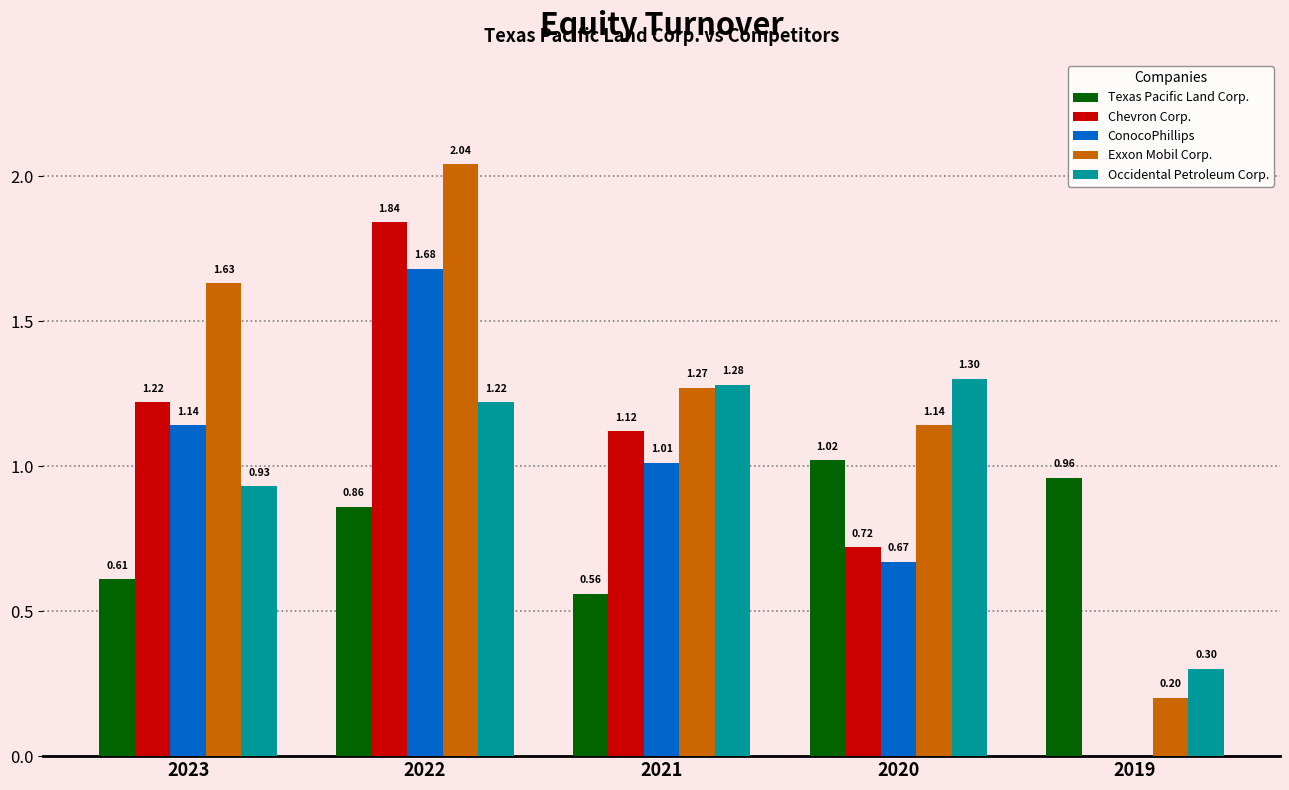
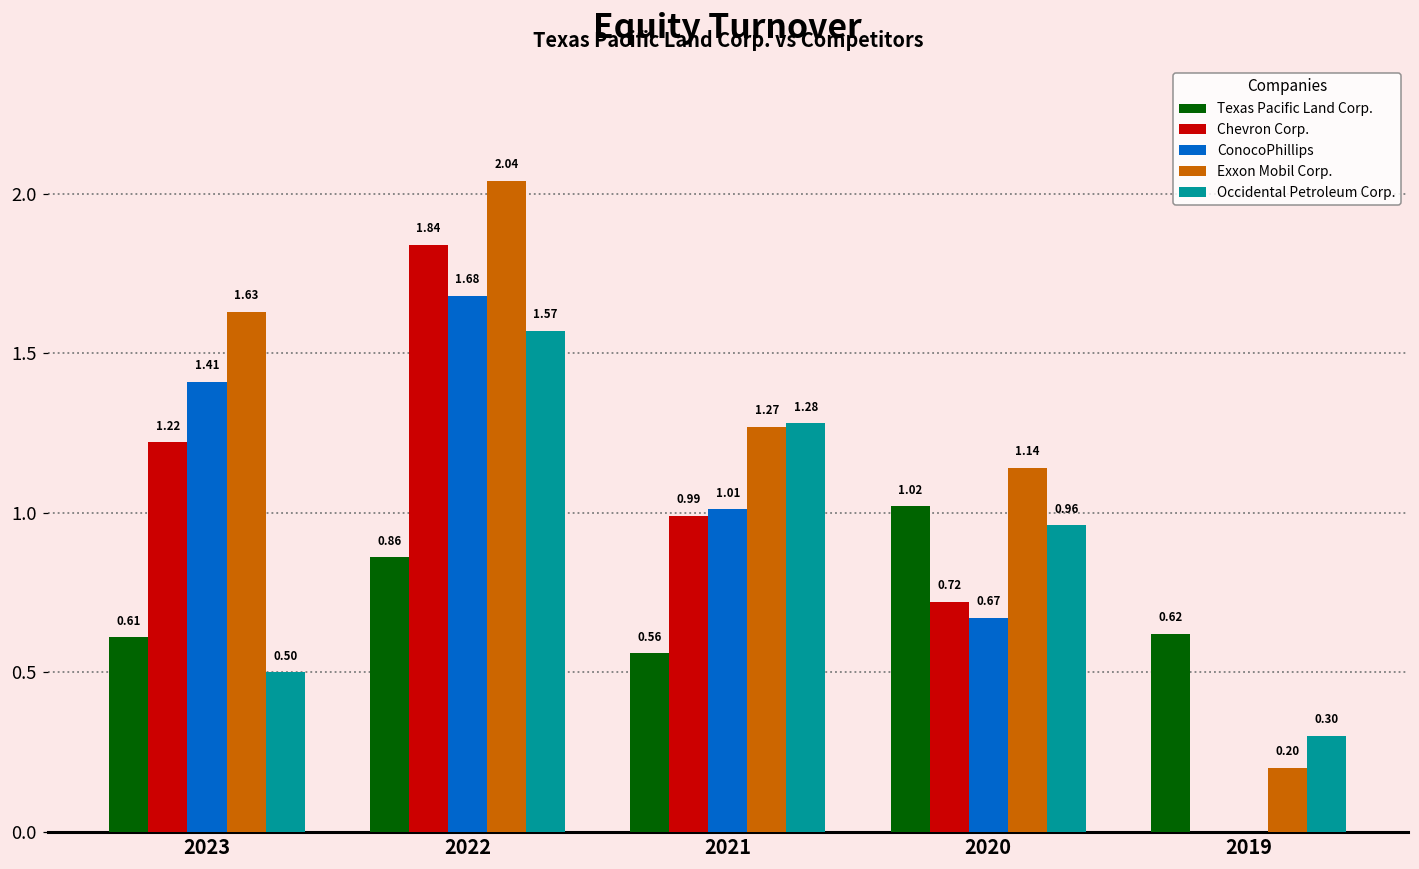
ConocoPhillips, 2023: 1.14 -> 1.41
Occidental Petroleum Corp., 2023: 0.93 -> 0.50
Occidental Petroleum Corp., 2022: 1.22 -> 1.57
Chevron Corp., 2021: 1.12 -> 0.99
Occidental Petroleum Corp., 2020: 1.30 -> 0.96
Texas Pacific Land Corp., 2019: 0.96 -> 0.62
